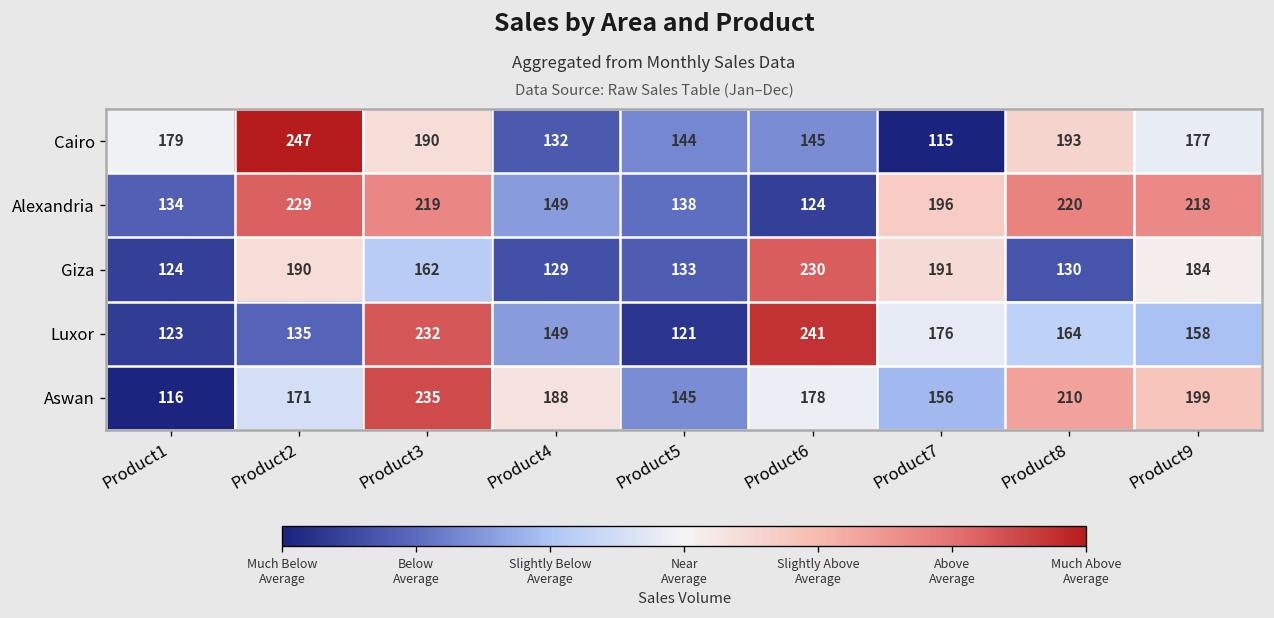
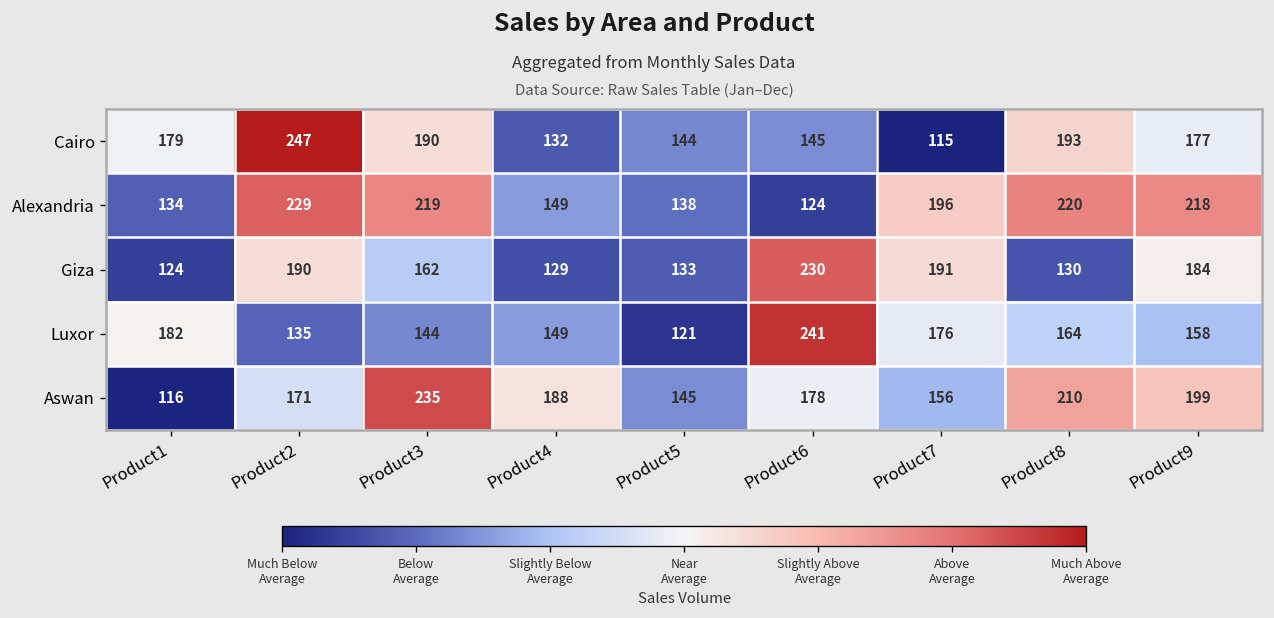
Luxor, Product1: 123 -> 182
Luxor, Product3: 232 -> 144
